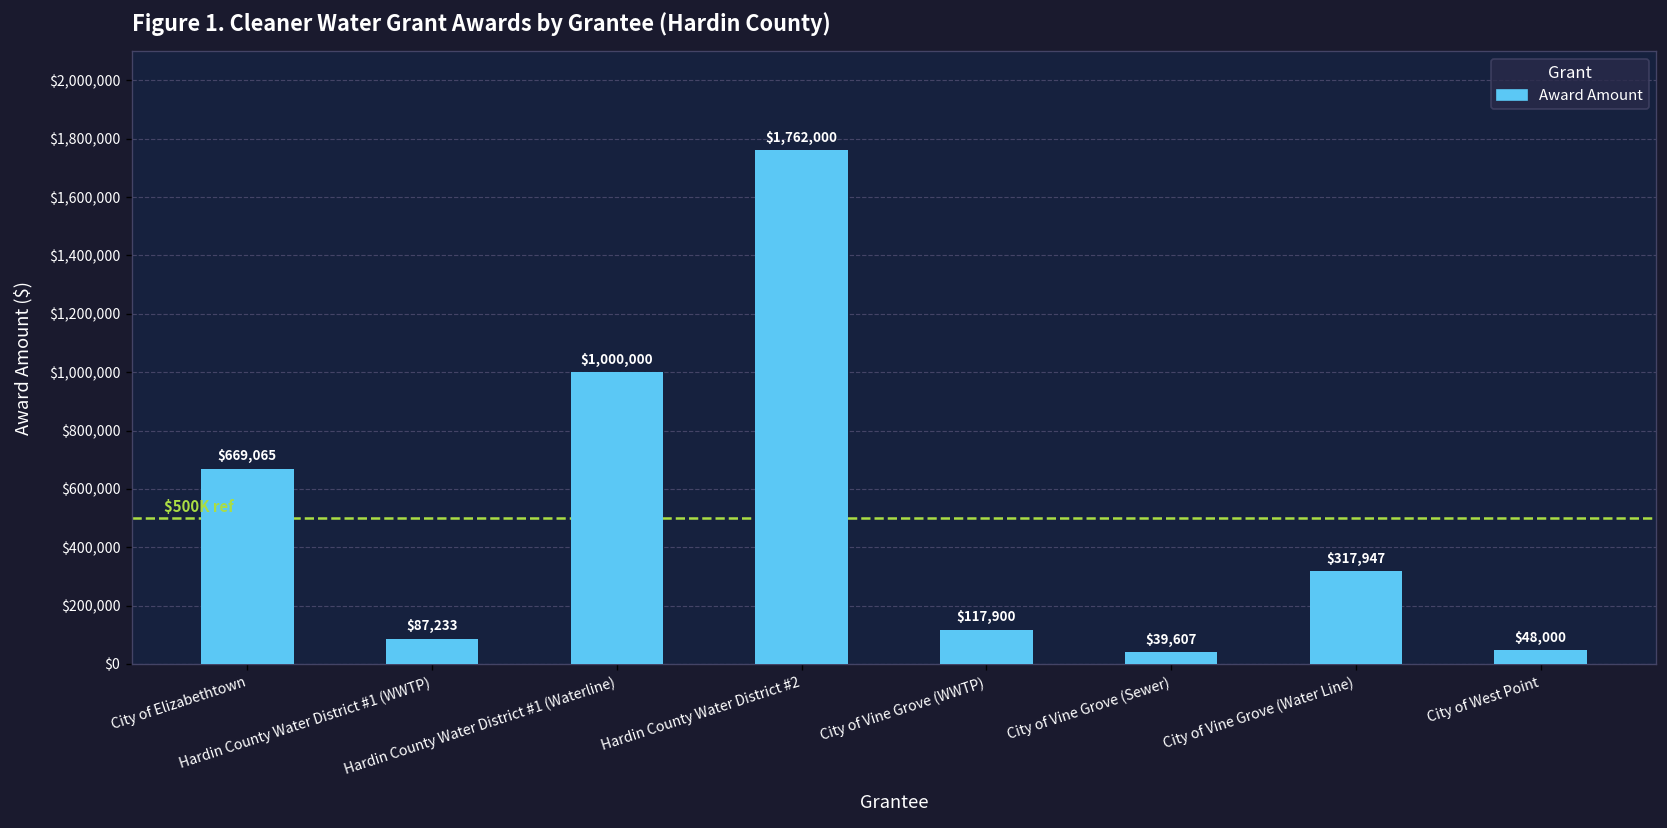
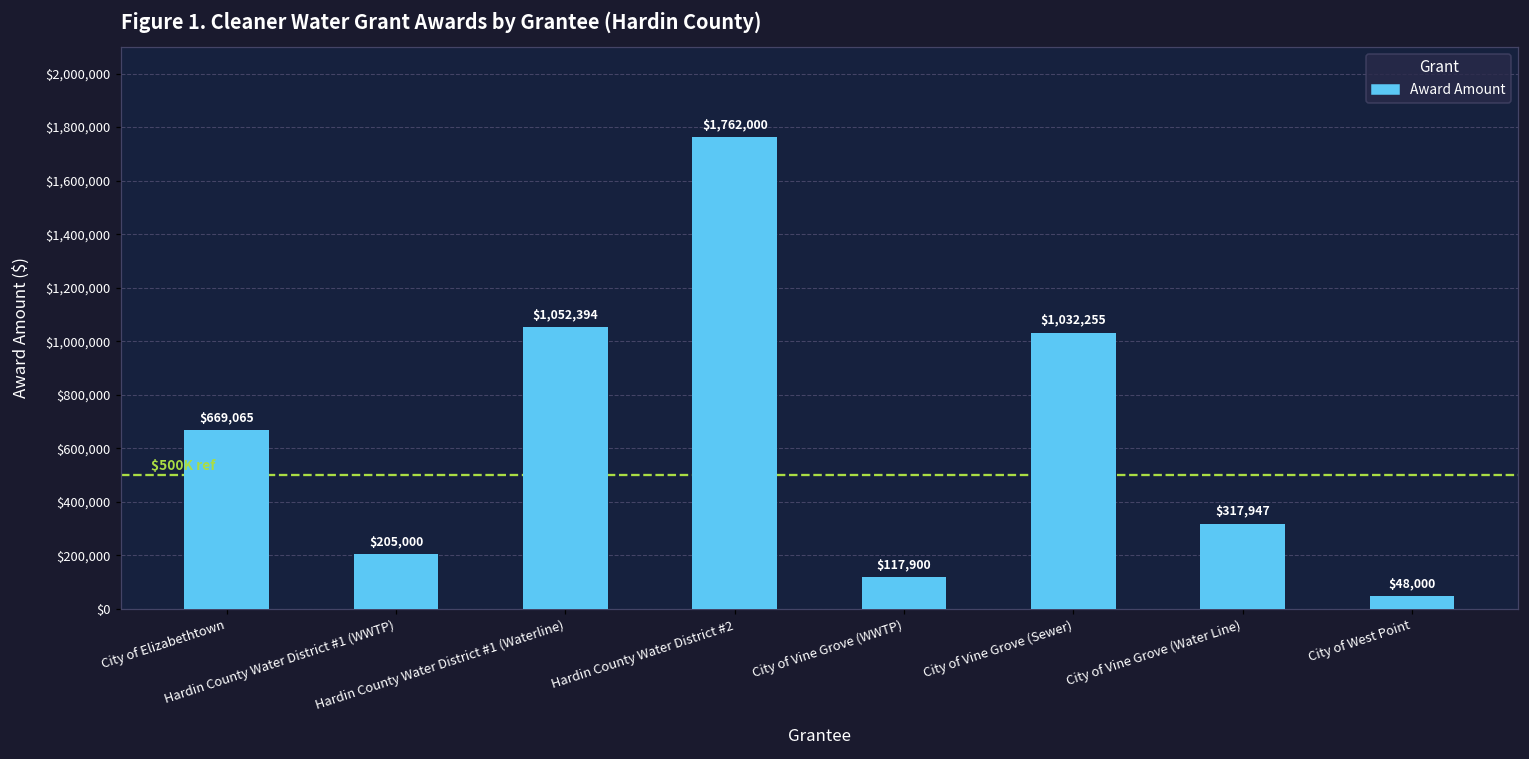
Hardin County Water District #1 (WWTP): $87,233 -> $205,000
Hardin County Water District #1 (Waterline): $1,000,000 -> $1,052,394
City of Vine Grove (Sewer): $39,607 -> $1,032,255
